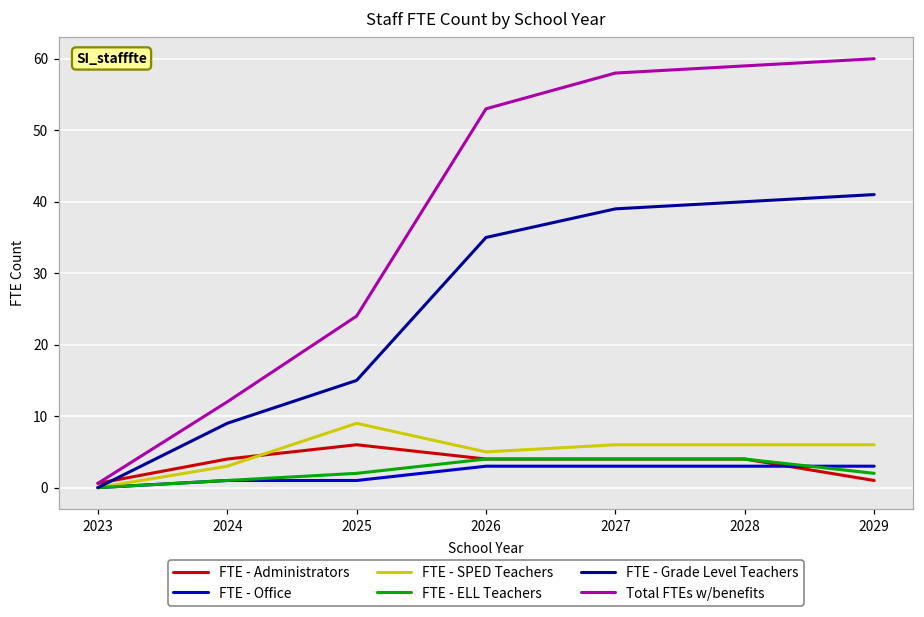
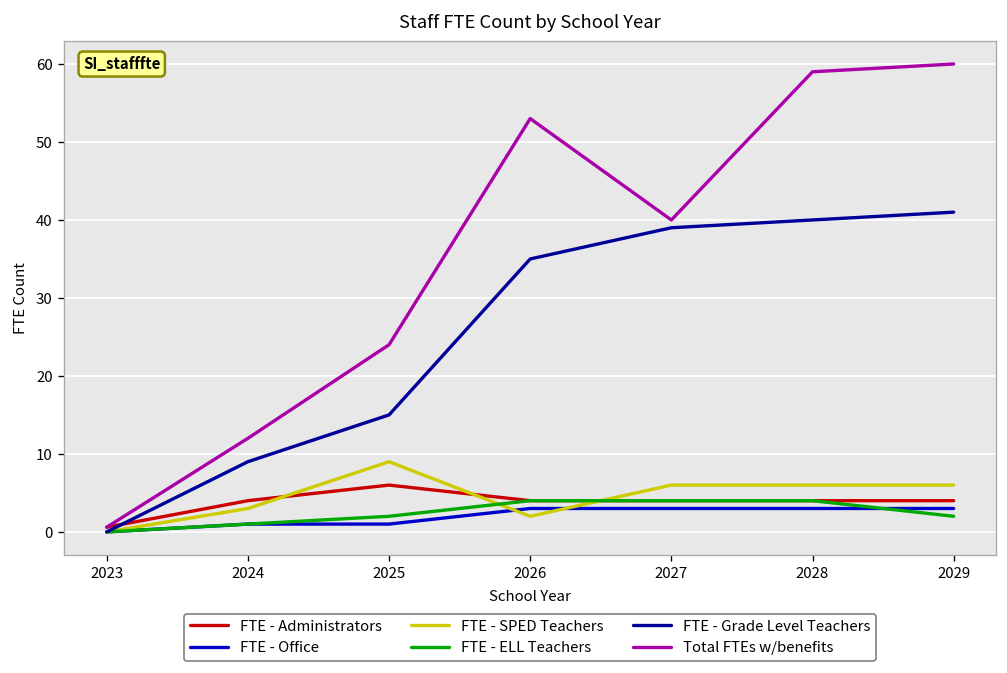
FTE - SPED Teachers, 2026: 5 -> 2
Total FTEs w/benefits, 2027: 58 -> 40
FTE - Administrators, 2029: 1 -> 4
